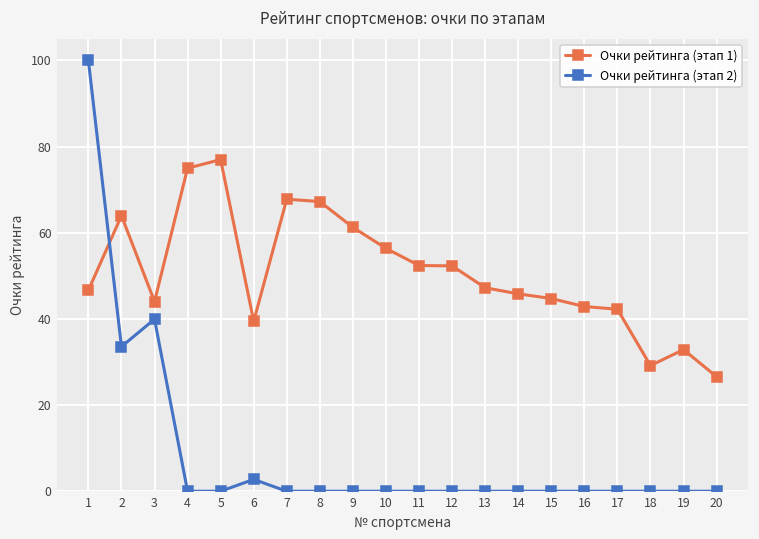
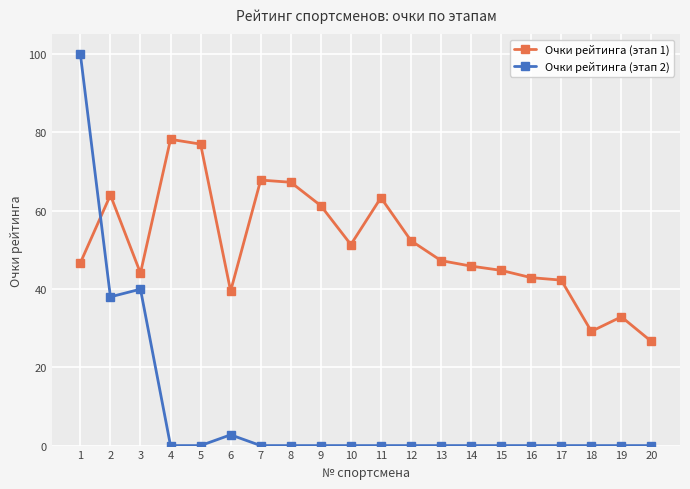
Очки рейтинга (этап 2), 2: 34 -> 38
Очки рейтинга (этап 1), 4: 75 -> 78
Очки рейтинга (этап 1), 10: 56 -> 51
Очки рейтинга (этап 1), 11: 52 -> 63
